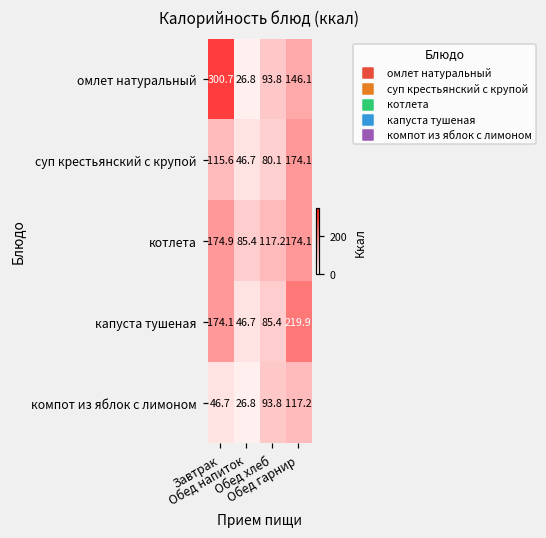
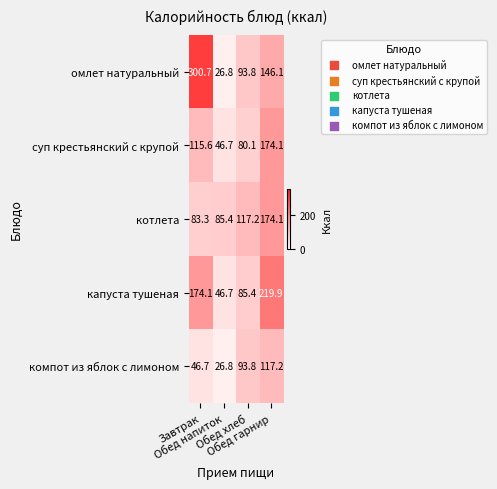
котлета, Завтрак: 174.9 -> 83.3
